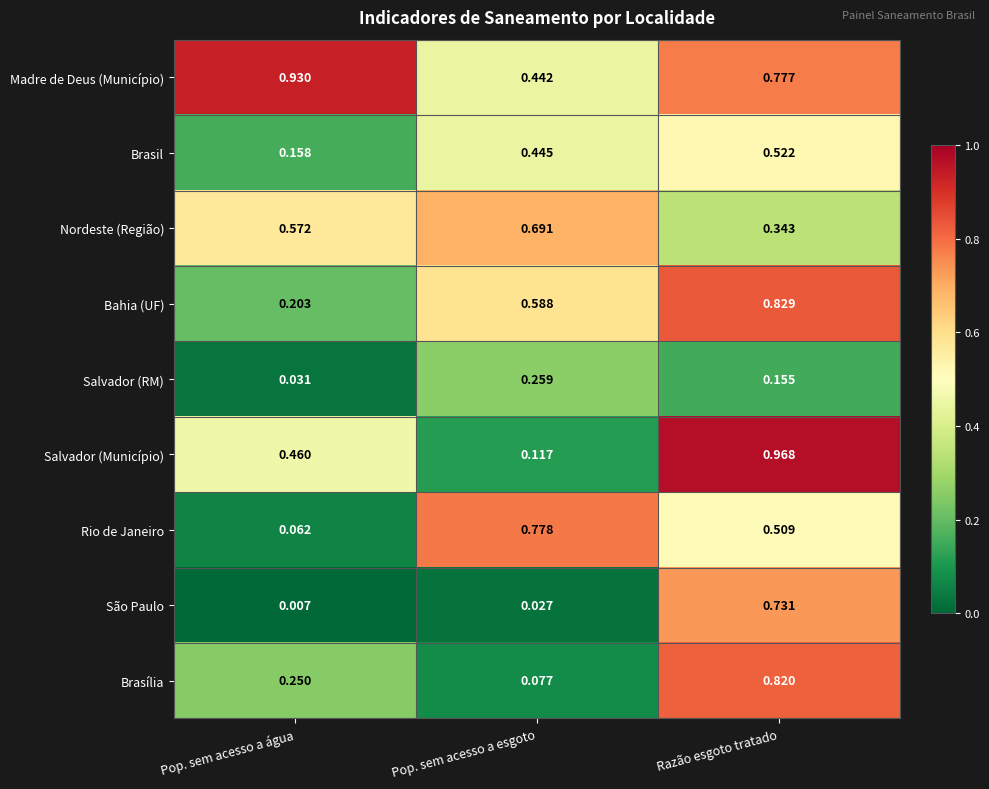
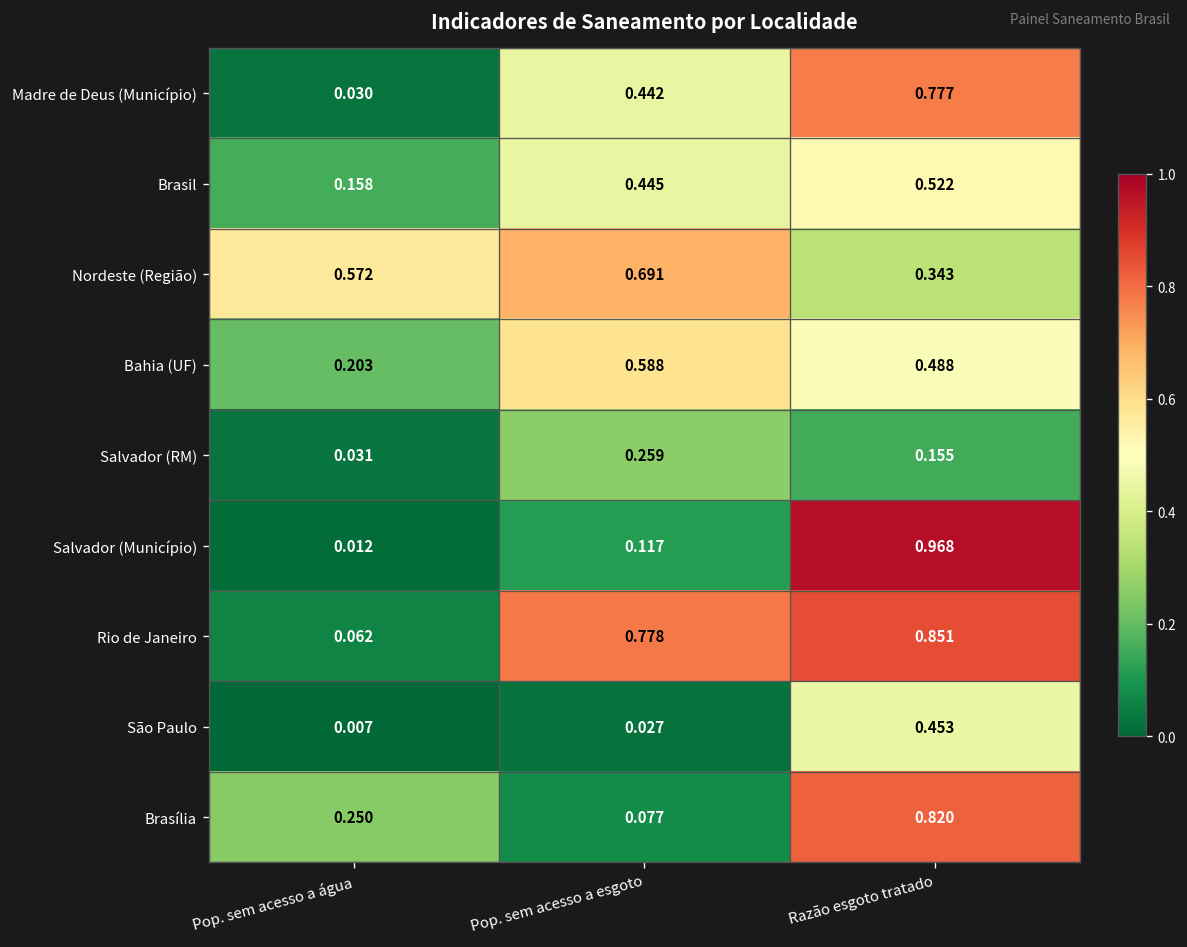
Madre de Deus (Município), Pop. sem acesso a água: 0.930 -> 0.030
Bahia (UF), Razão esgoto tratado: 0.829 -> 0.488
Salvador (Município), Pop. sem acesso a água: 0.460 -> 0.012
Rio de Janeiro, Razão esgoto tratado: 0.509 -> 0.851
São Paulo, Razão esgoto tratado: 0.731 -> 0.453
